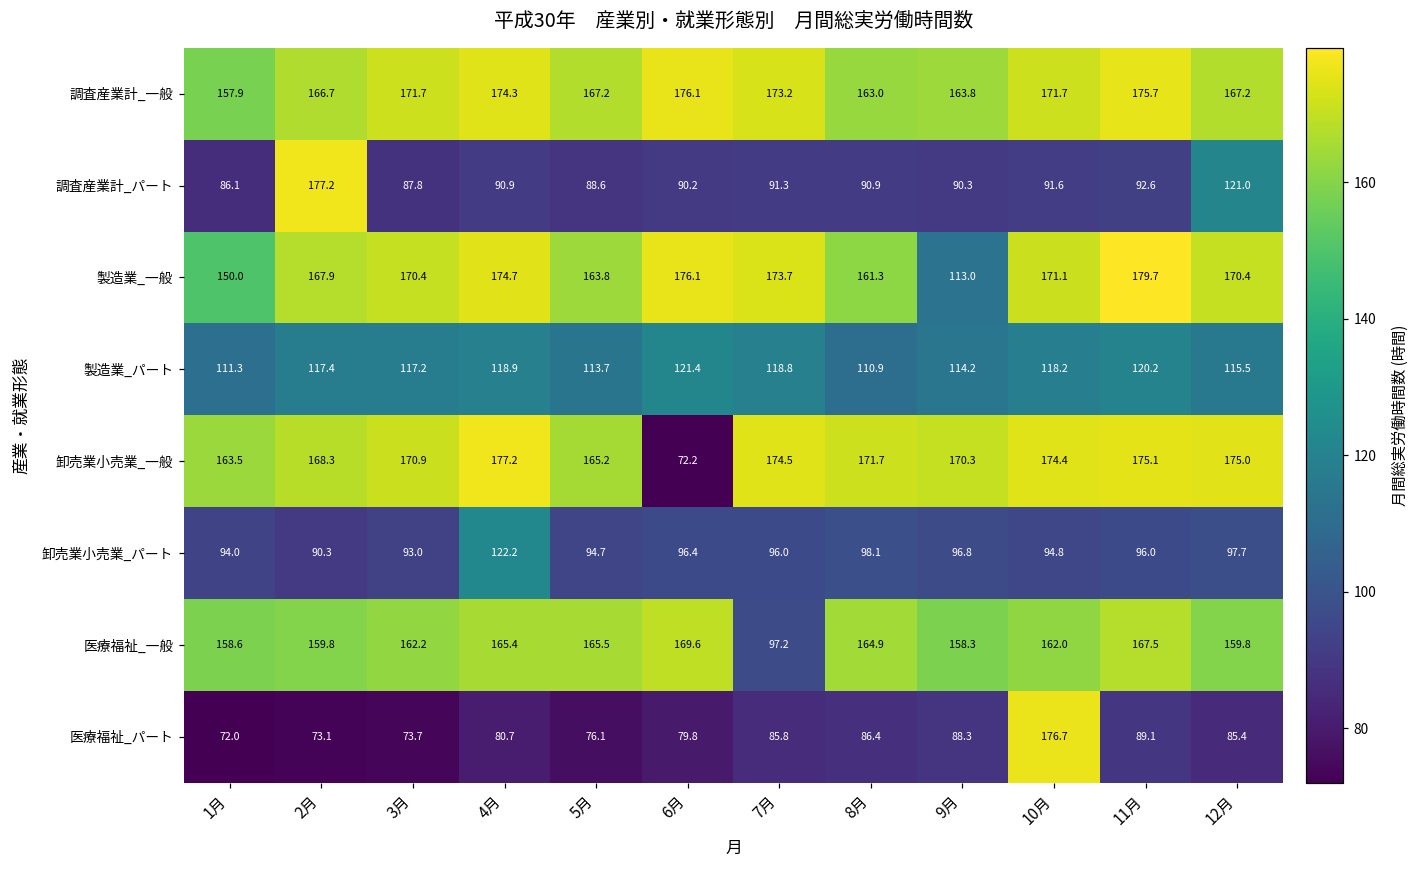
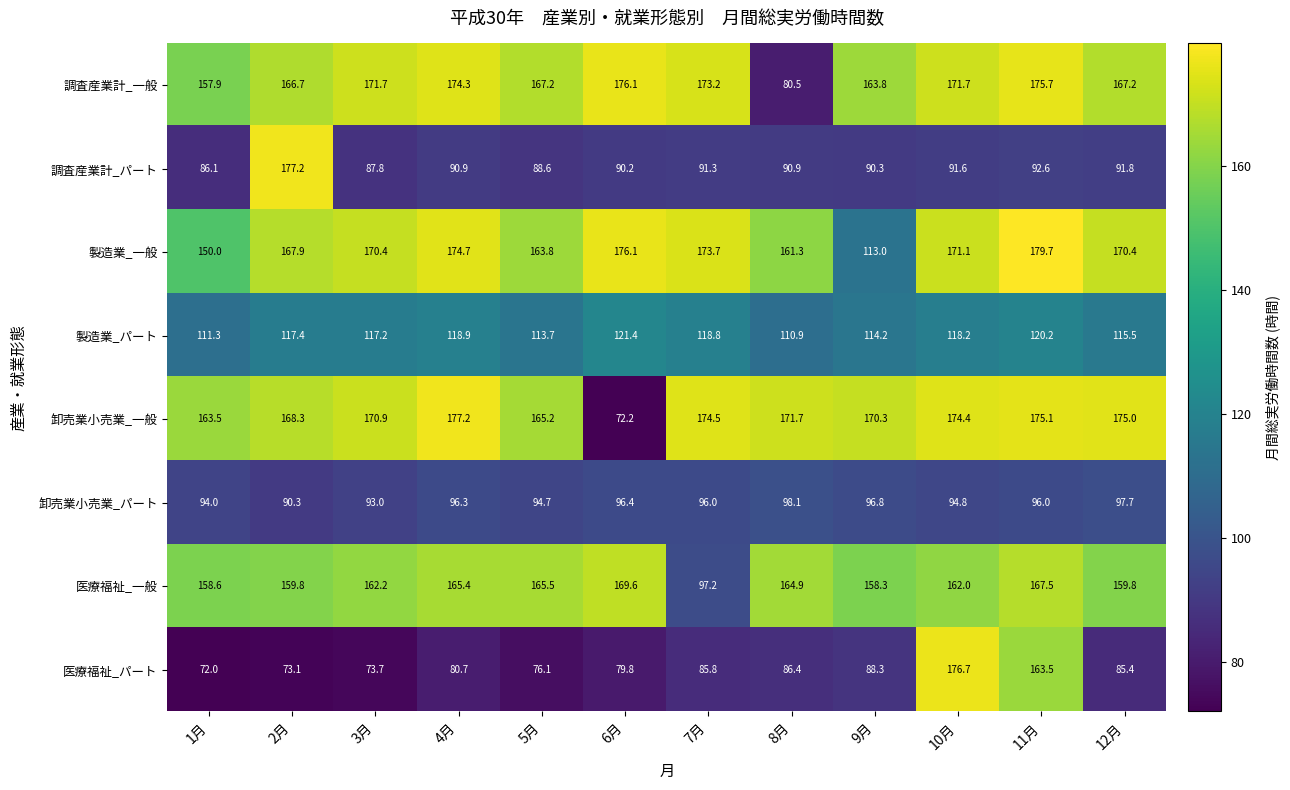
調査産業計_一般, 8月: 163.0 -> 80.5
調査産業計_パート, 12月: 121.0 -> 91.8
卸売業小売業_パート, 4月: 122.2 -> 96.3
医療福祉_パート, 11月: 89.1 -> 163.5
